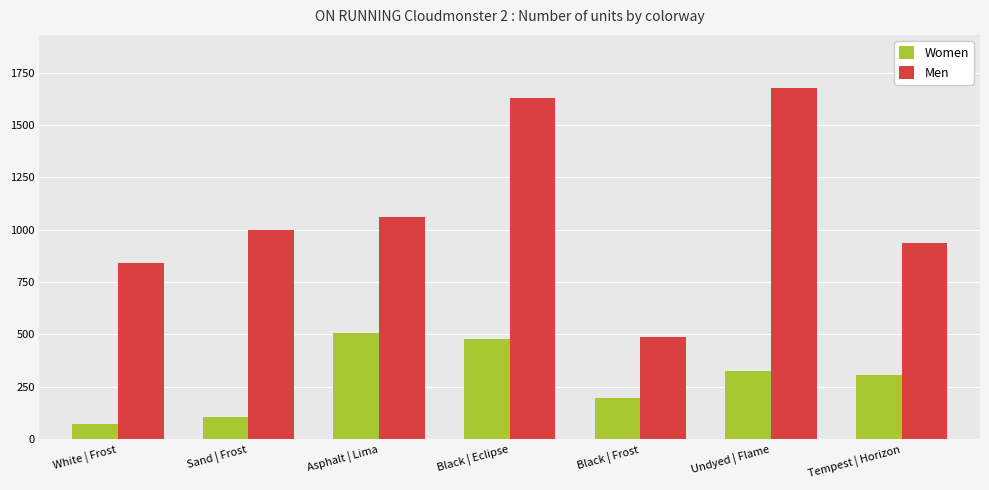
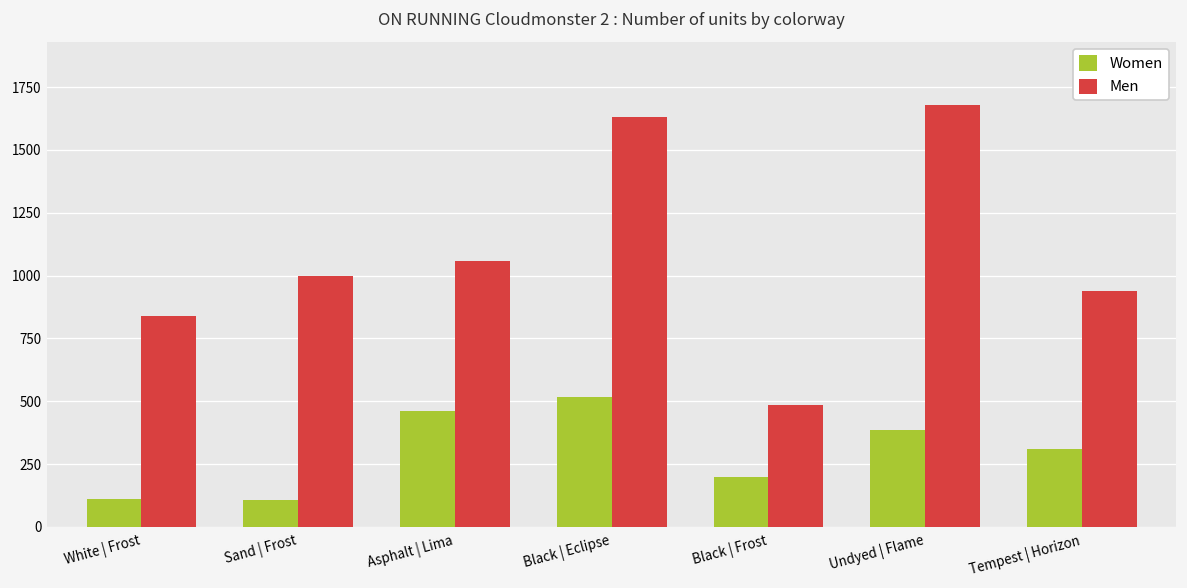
Women, White | Frost: 70 -> 110
Women, Asphalt | Lima: 510 -> 460
Women, Black | Eclipse: 480 -> 520
Women, Undyed | Flame: 330 -> 380
